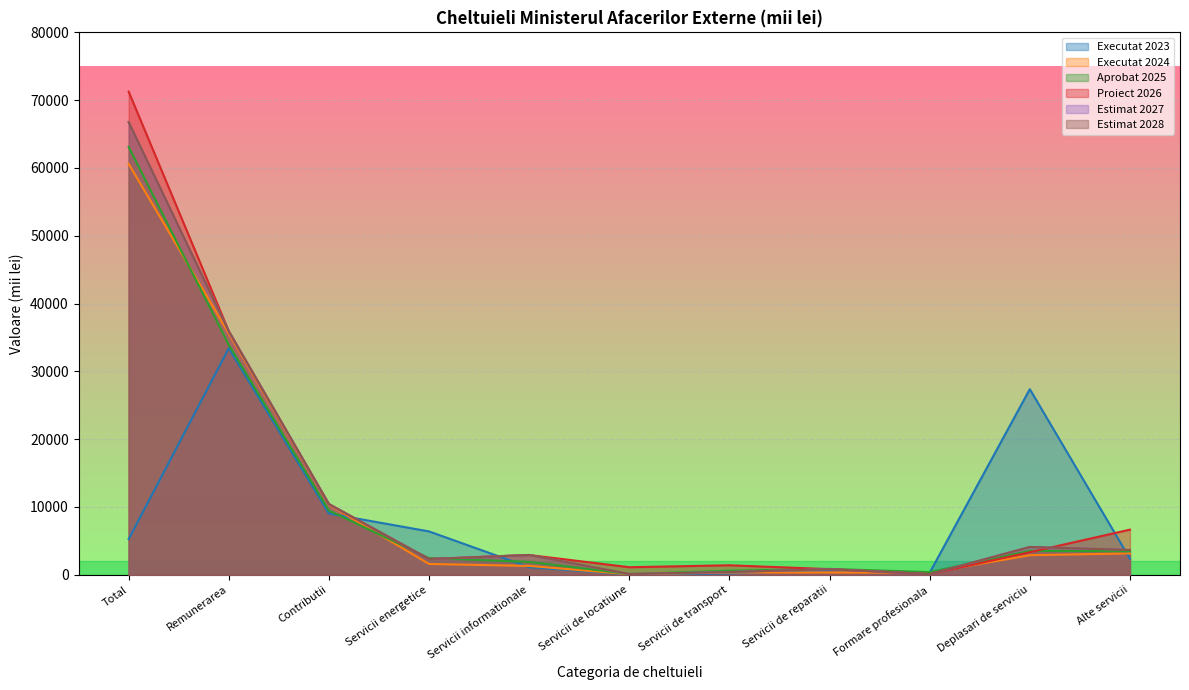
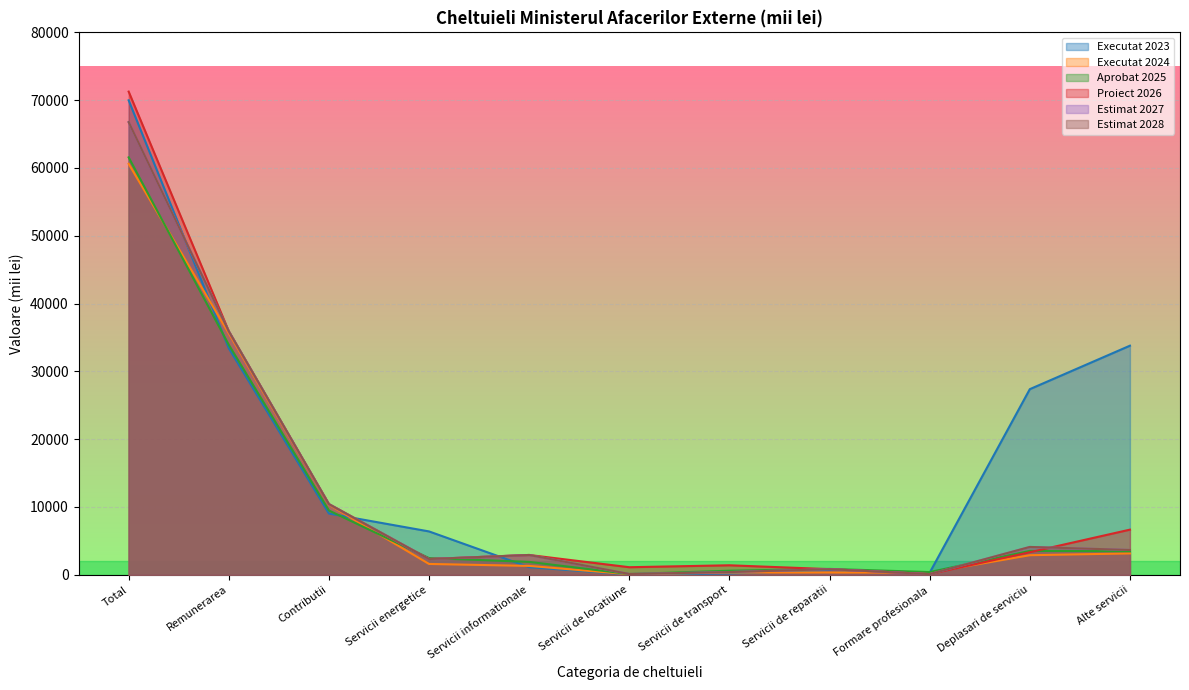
Executat 2023, Total: 5000 -> 70000
Aprobat 2025, Total: 63000 -> 62000
Executat 2023, Alte servicii: 2000 -> 34000
